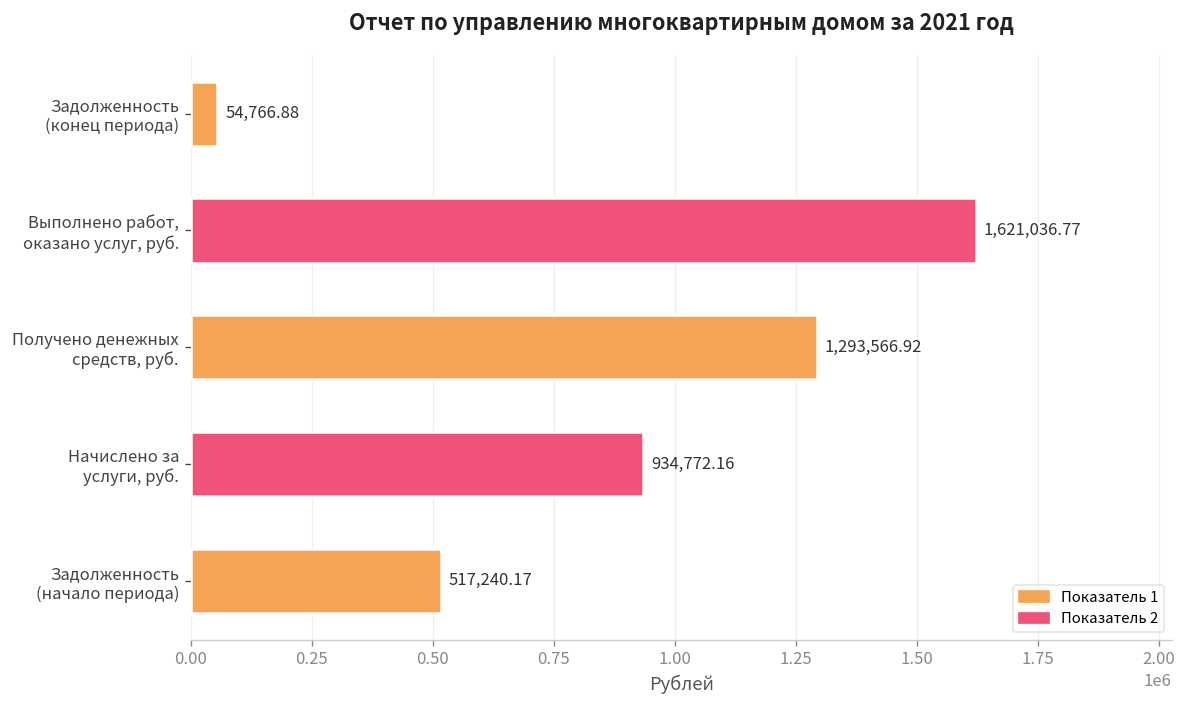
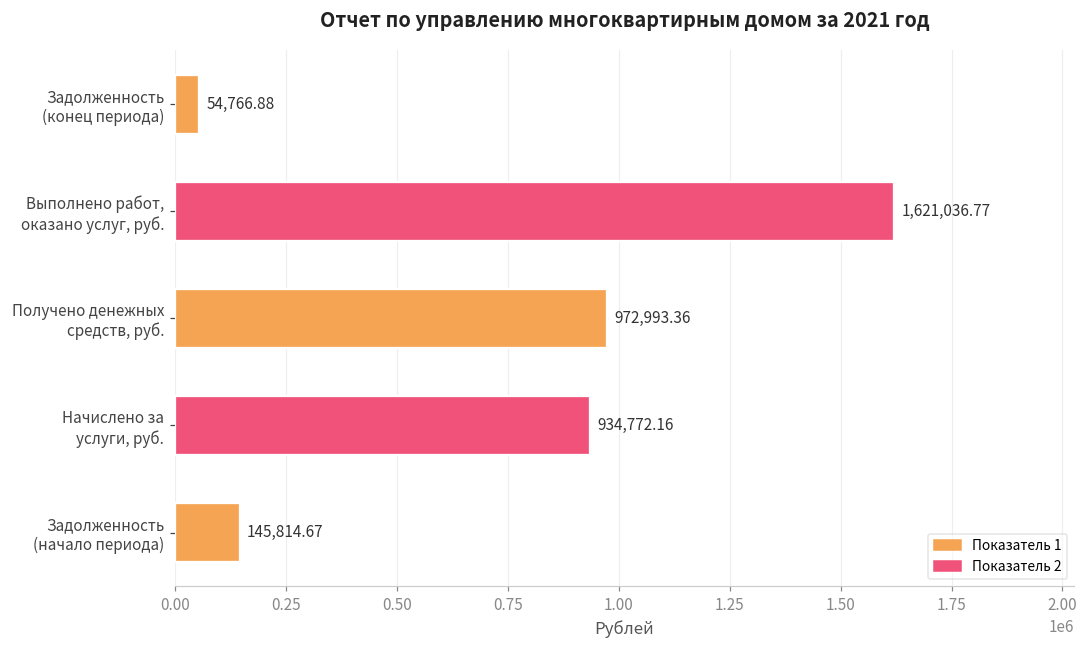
Получено денежных средств, руб.: 1,293,566.92 -> 972,993.36
Задолженность (начало периода): 517,240.17 -> 145,814.67
